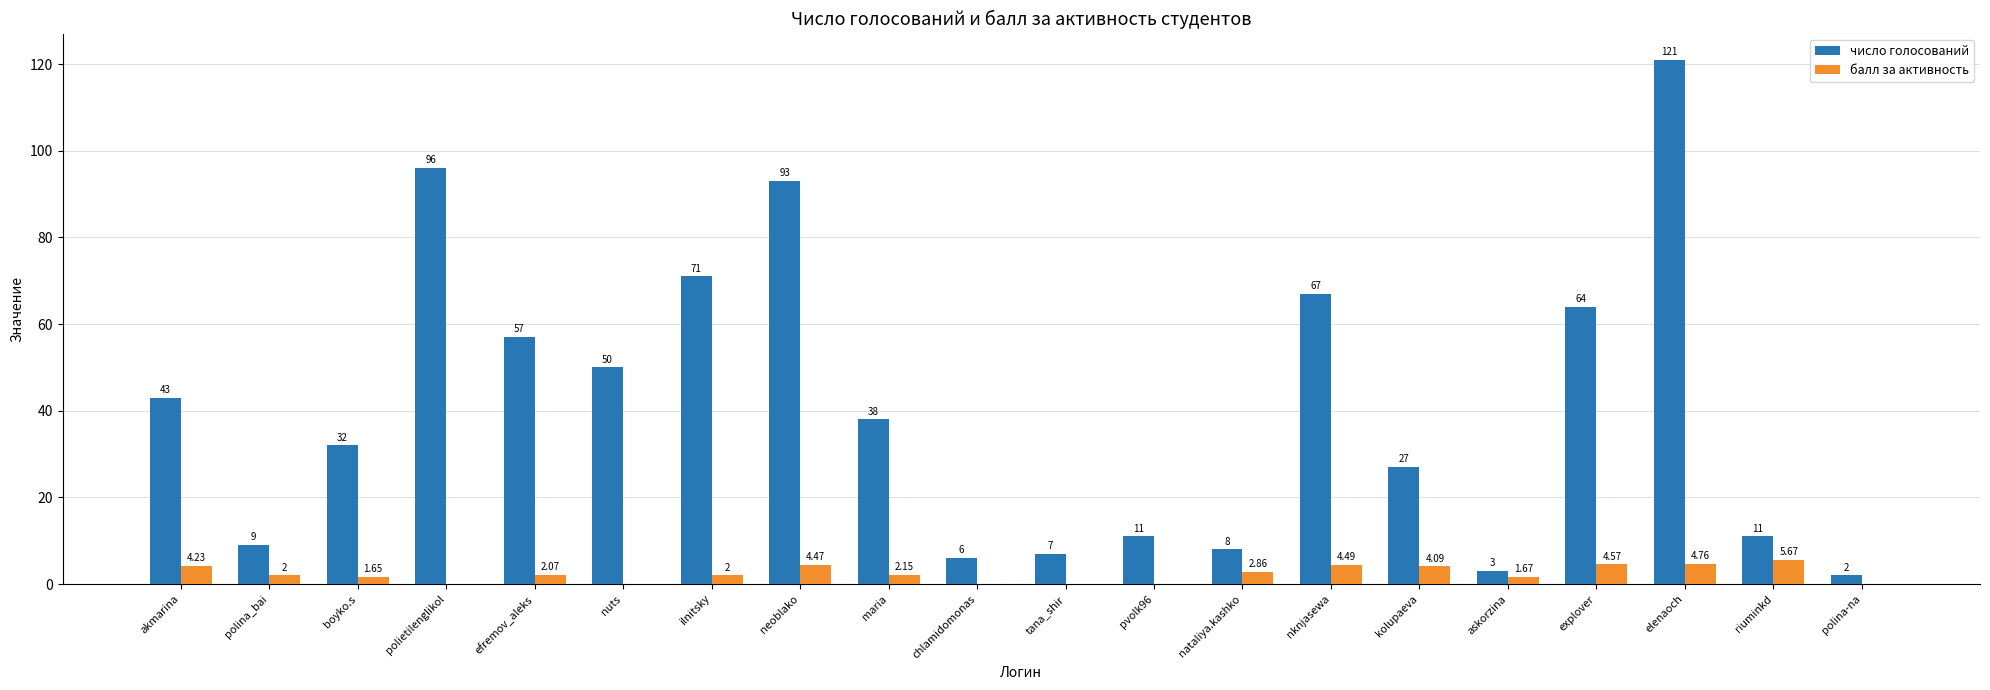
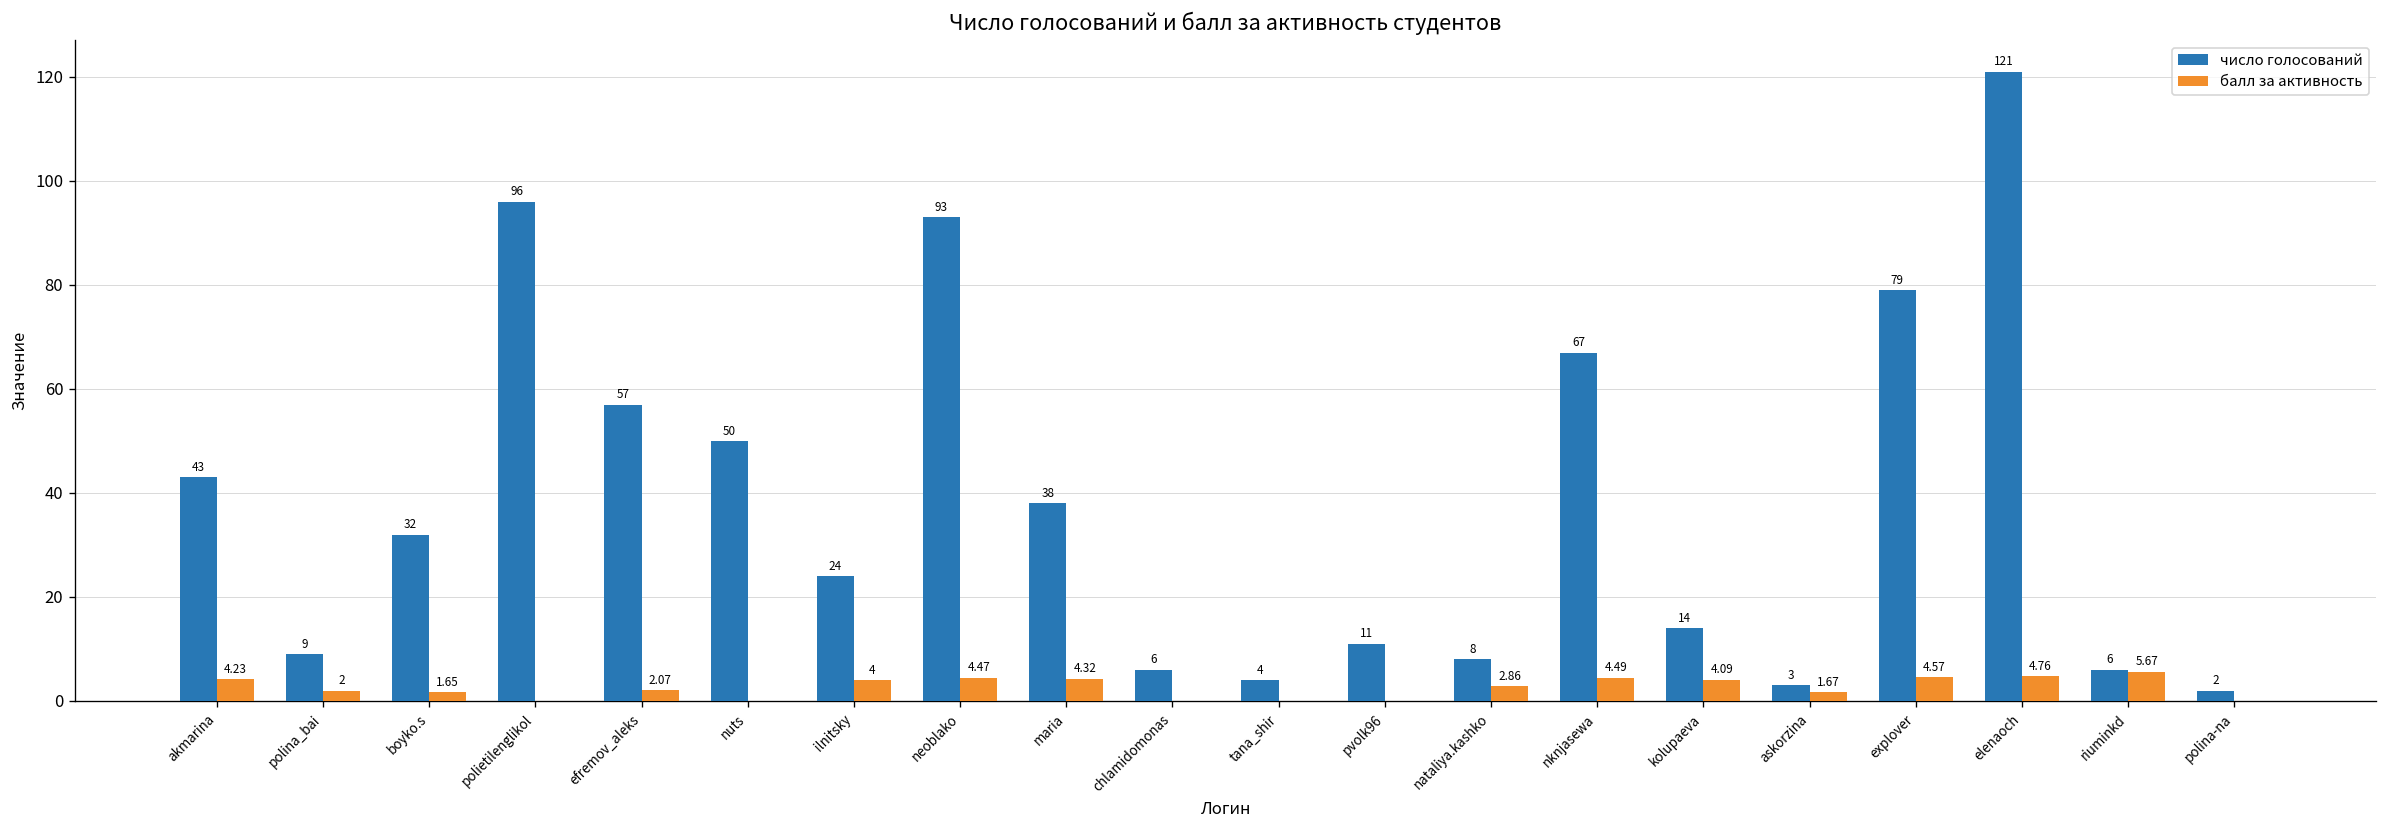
число голосований, ilnitsky: 71 -> 24
балл за активность, ilnitsky: 2 -> 4
балл за активность, maria: 2.15 -> 4.32
число голосований, tana_shir: 7 -> 4
число голосований, kolupaeva: 27 -> 14
число голосований, explover: 64 -> 79
число голосований, riuminkd: 11 -> 6
